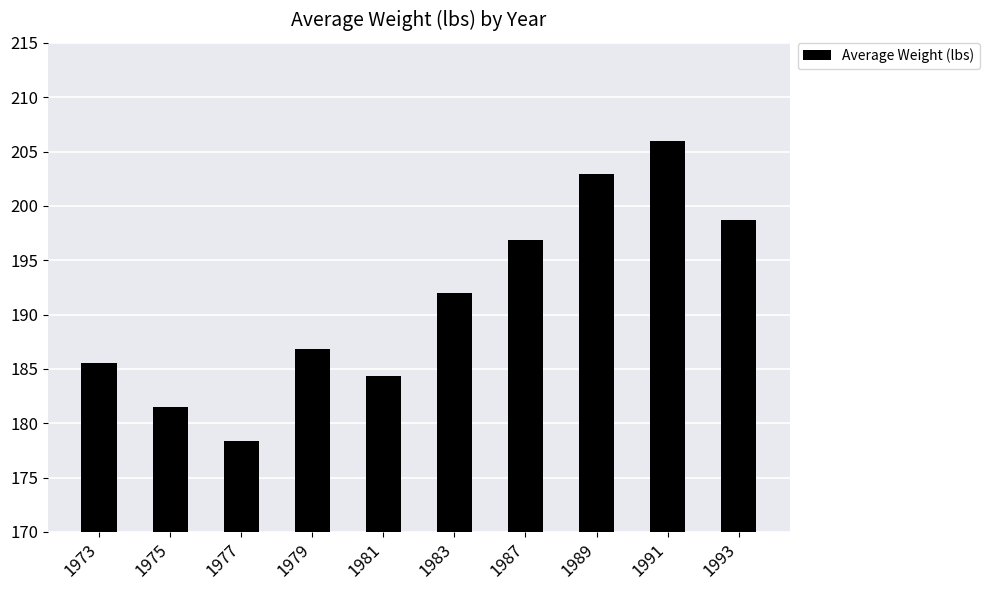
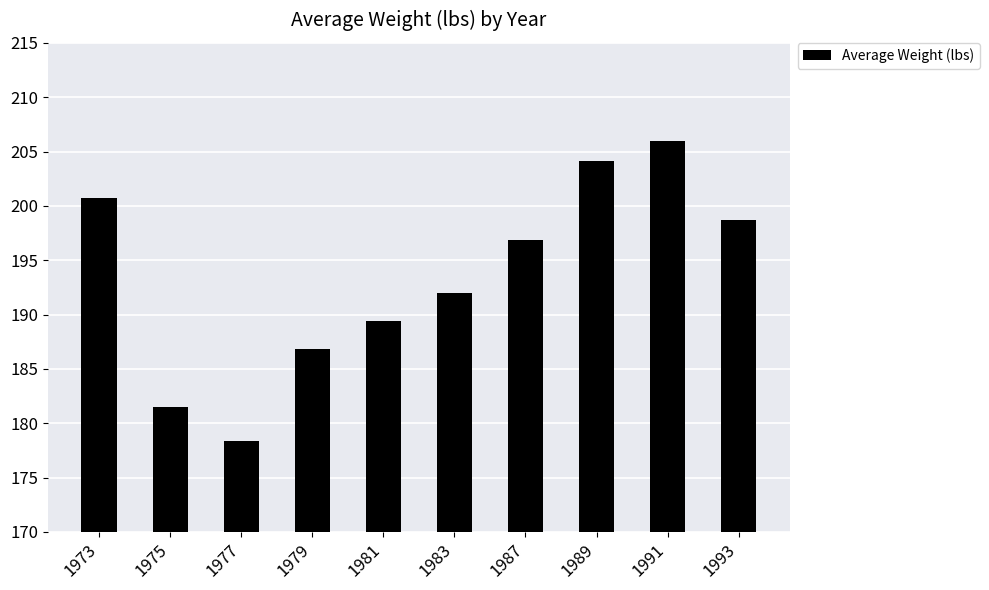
1973: 185.5 -> 200.7
1981: 184.3 -> 189.4
1989: 202.9 -> 204.1
